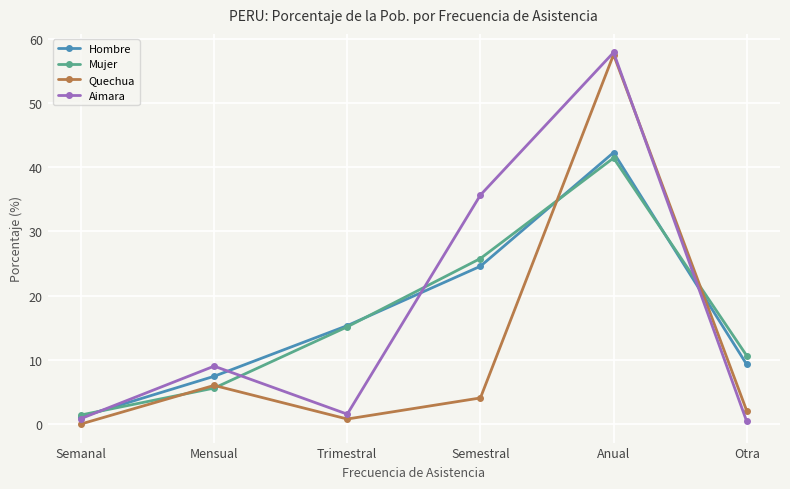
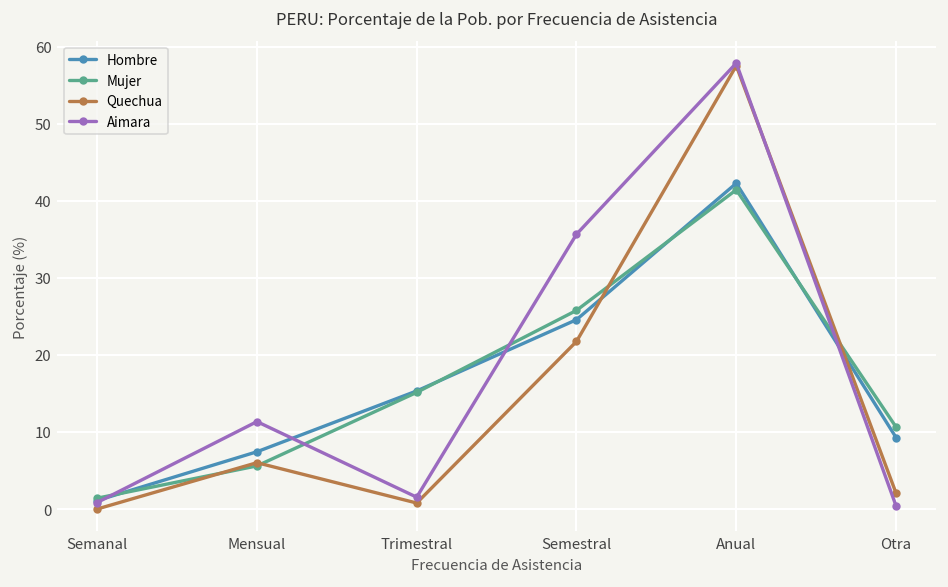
Aimara, Mensual: 9 -> 11
Quechua, Semestral: 4 -> 22
